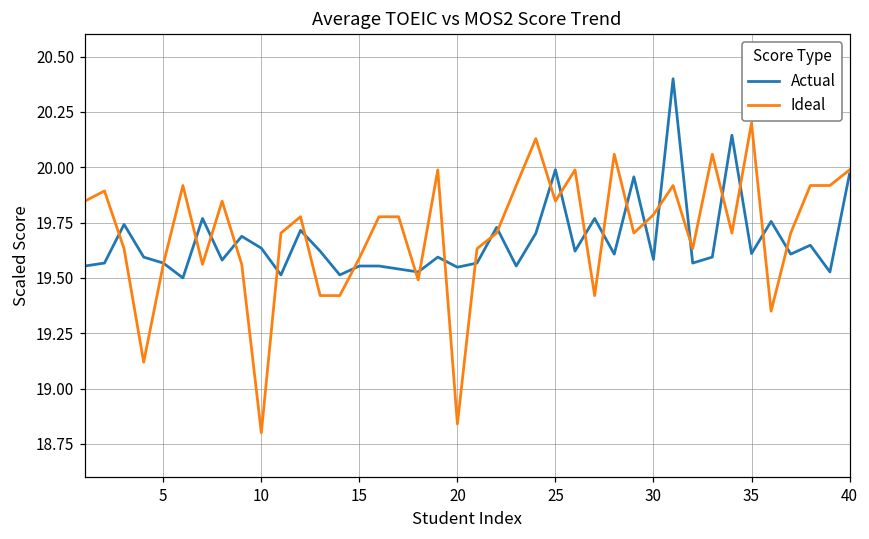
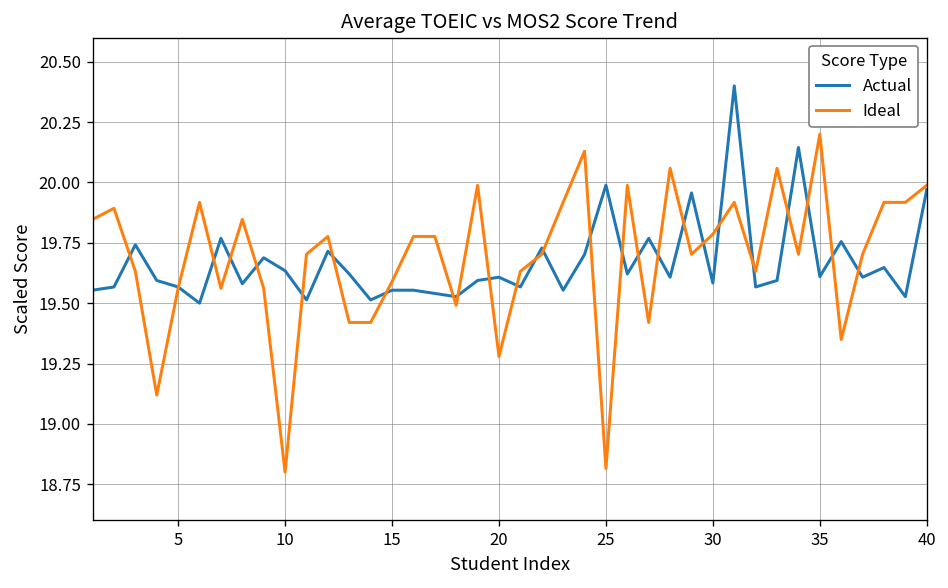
Actual, 20: 19.55 -> 19.61
Ideal, 20: 18.84 -> 19.28
Ideal, 25: 19.85 -> 18.82
